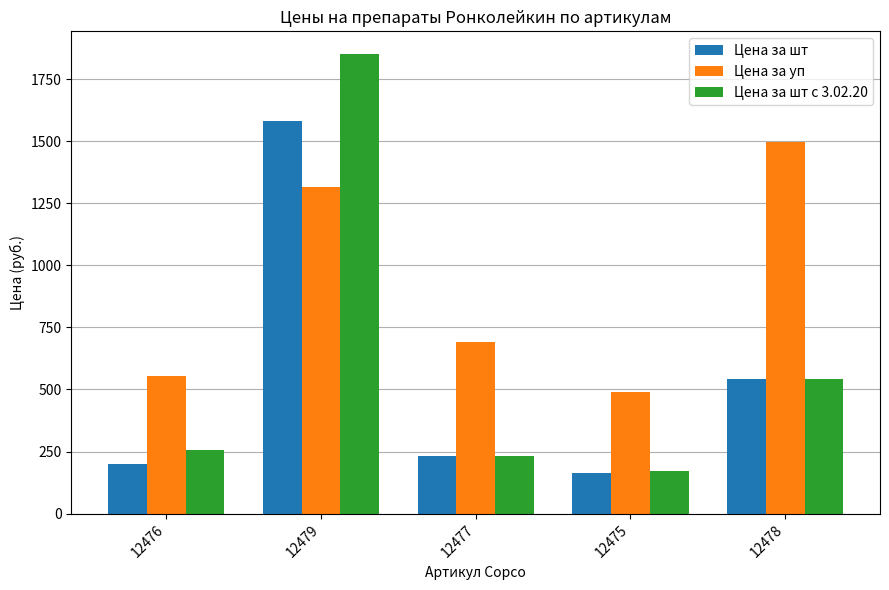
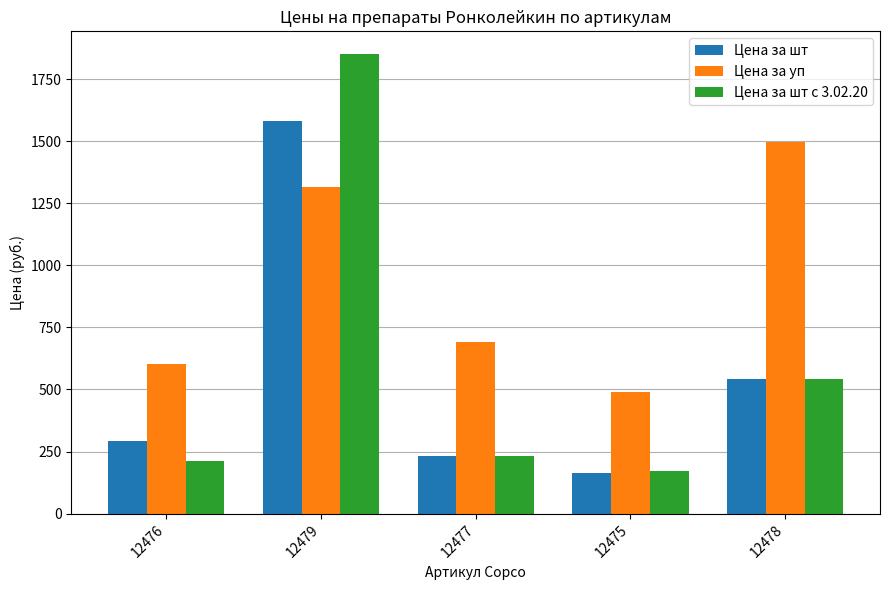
Цена за шт, 12476: 200 -> 290
Цена за уп, 12476: 560 -> 600
Цена за шт с 3.02.20, 12476: 260 -> 210
